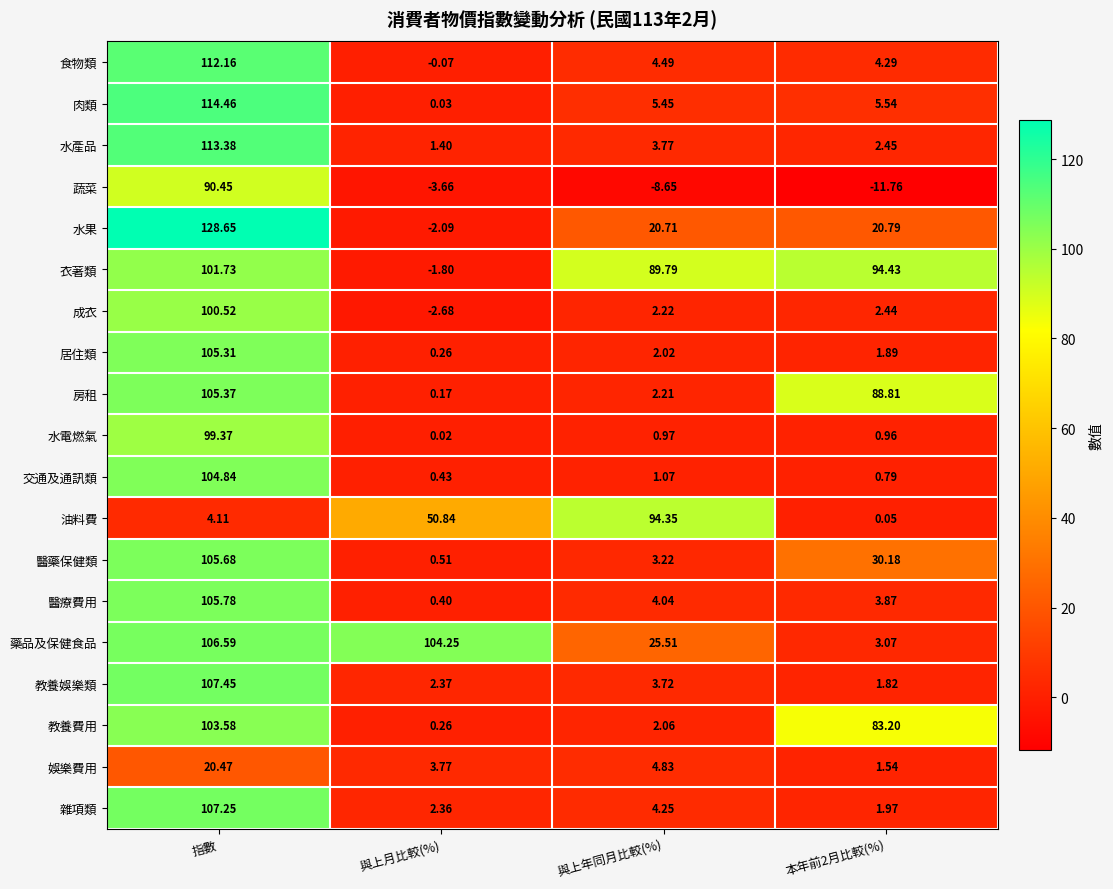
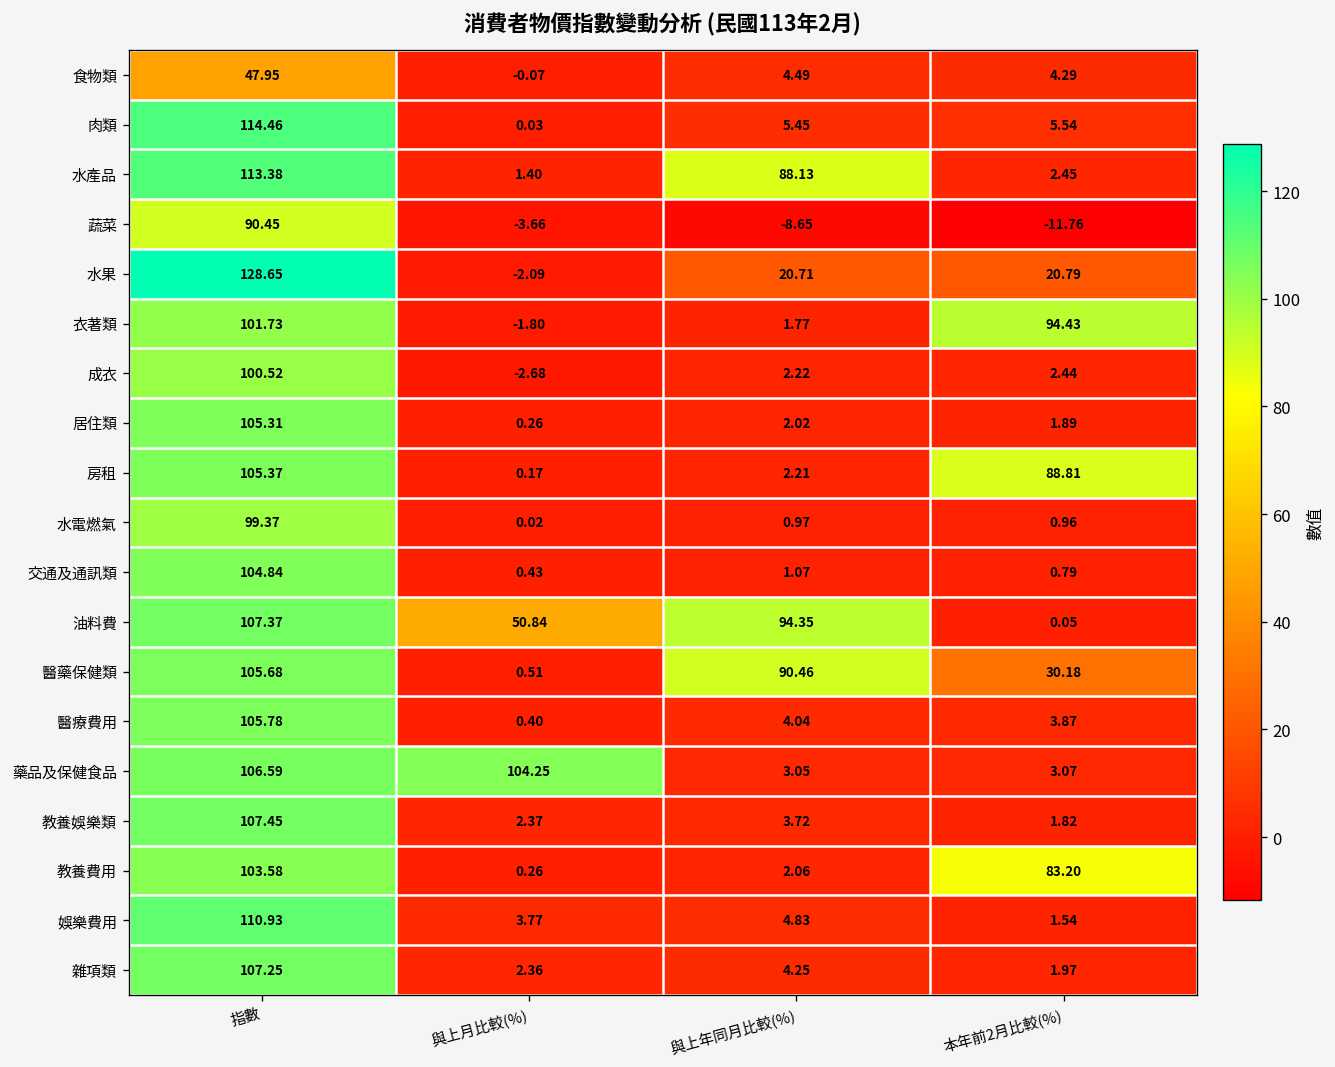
食物類, 指數: 112.16 -> 47.95
水產品, 與上年同月比較(%): 3.77 -> 88.13
衣著類, 與上年同月比較(%): 89.79 -> 1.77
油料費, 指數: 4.11 -> 107.37
醫藥保健類, 與上年同月比較(%): 3.22 -> 90.46
藥品及保健食品, 與上年同月比較(%): 25.51 -> 3.05
娛樂費用, 指數: 20.47 -> 110.93
